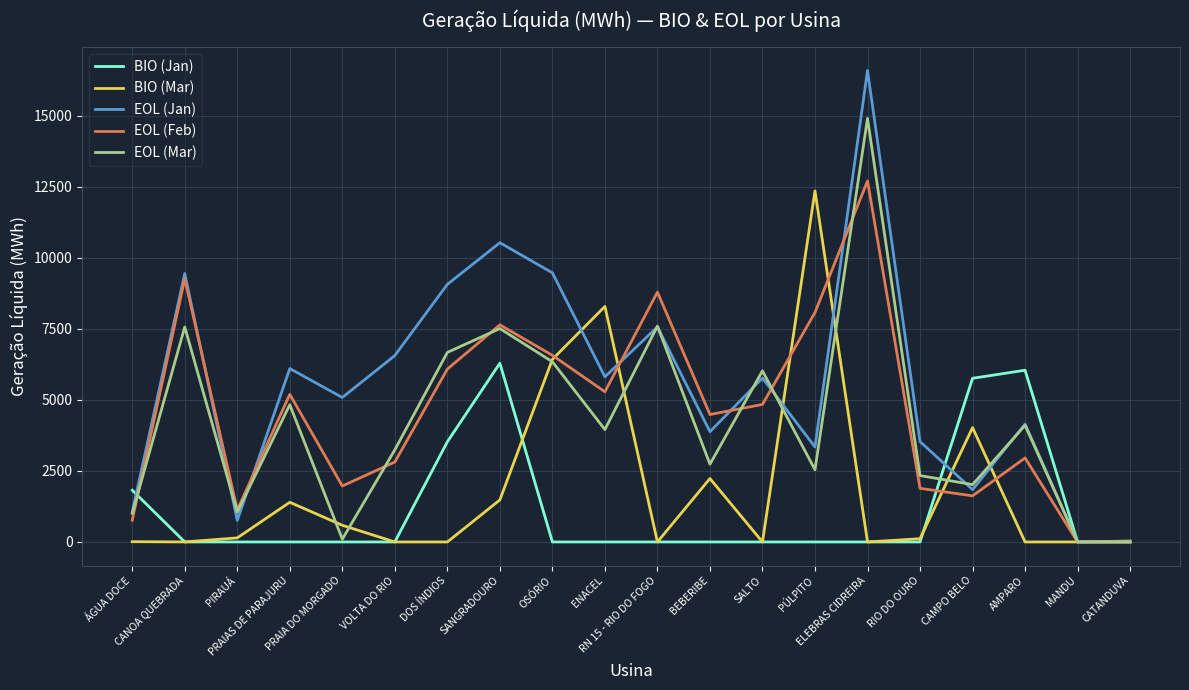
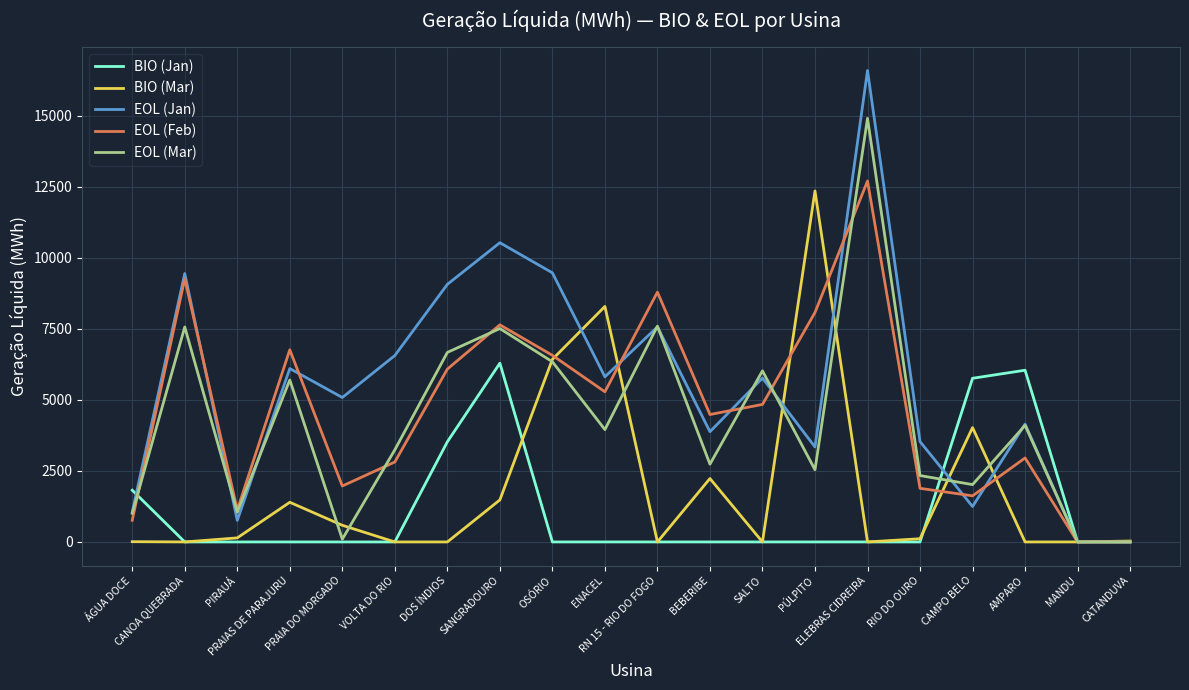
EOL (Feb), PRAIAS DE PARAJURU: 5200 -> 6800
EOL (Mar), PRAIAS DE PARAJURU: 4800 -> 5700
EOL (Jan), CAMPO BELO: 1800 -> 1200
